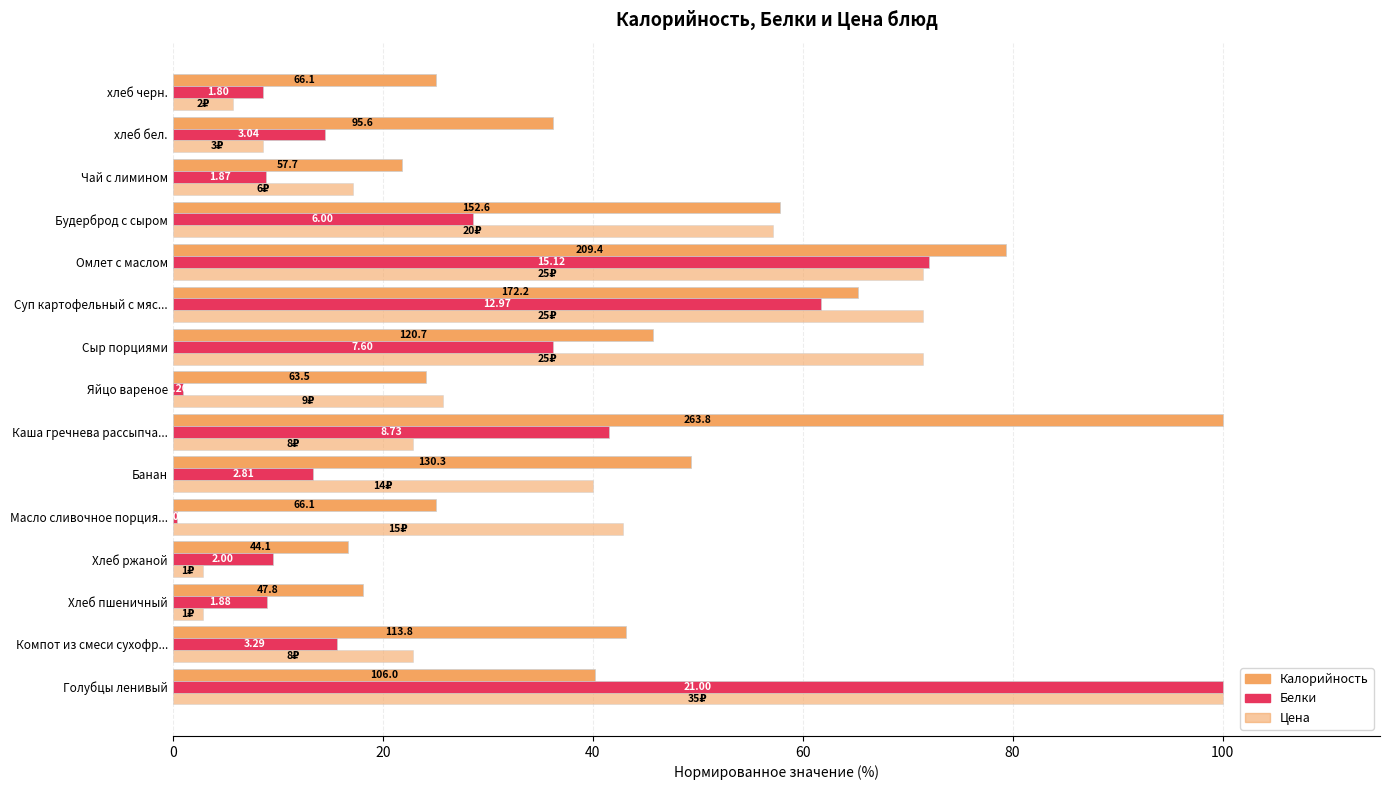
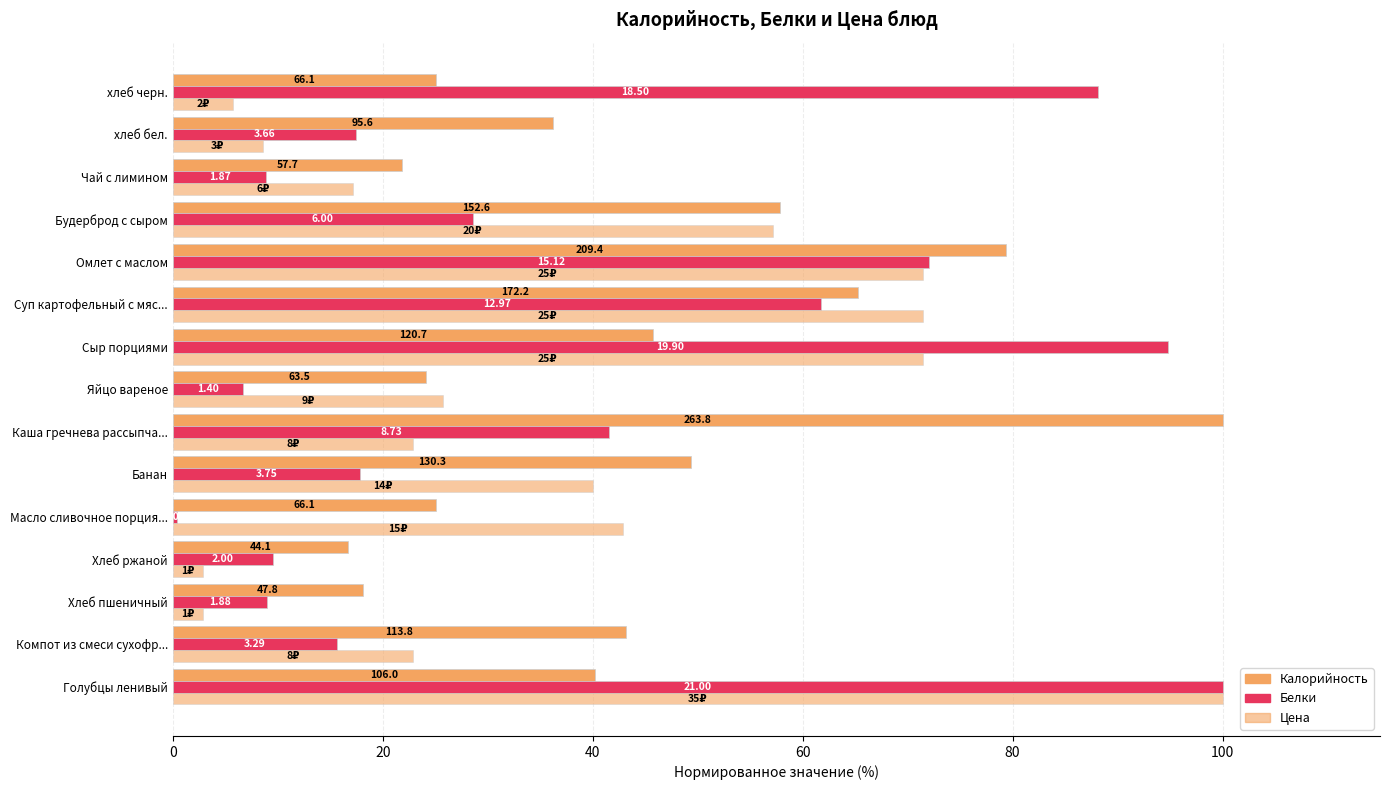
Белки, хлеб черн.: 1.80 -> 18.50
Белки, хлеб бел.: 3.04 -> 3.66
Белки, Сыр порциями: 7.60 -> 19.90
Белки, Яйцо вареное: 1.0 -> 6.7
Белки, Банан: 2.81 -> 3.75
